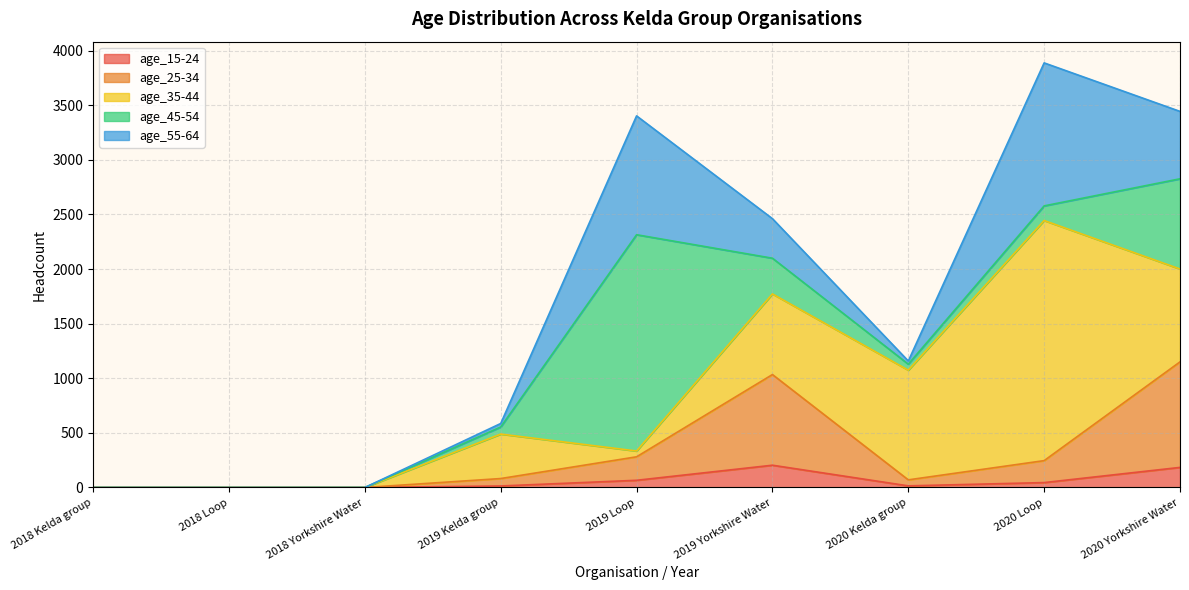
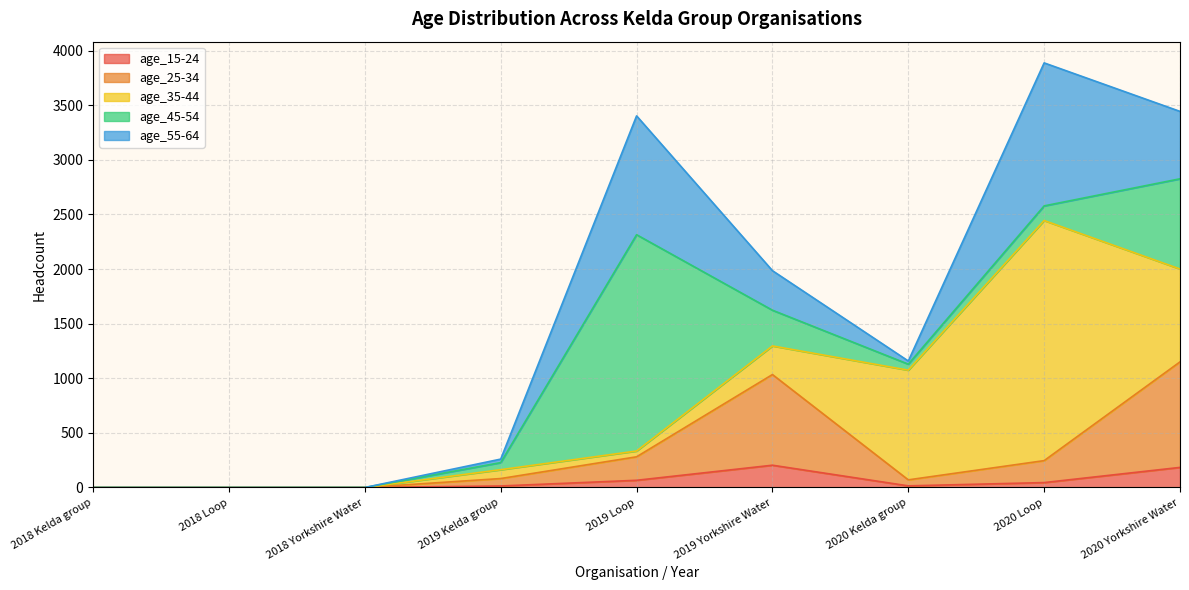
age_35-44, 2019 Kelda group: 410 -> 80
age_35-44, 2019 Yorkshire Water: 740 -> 260
